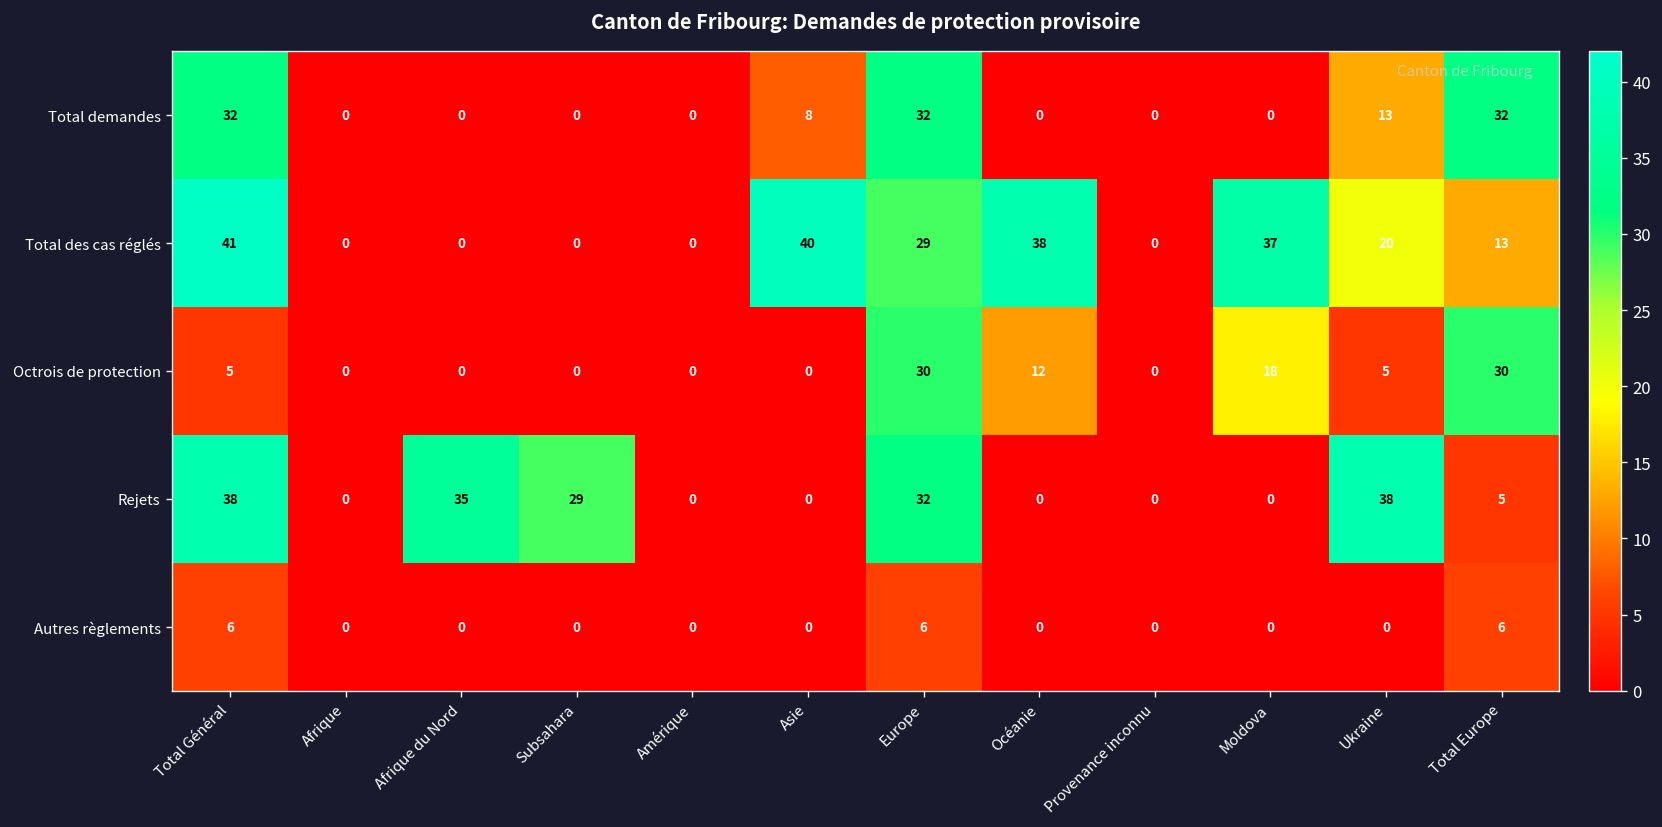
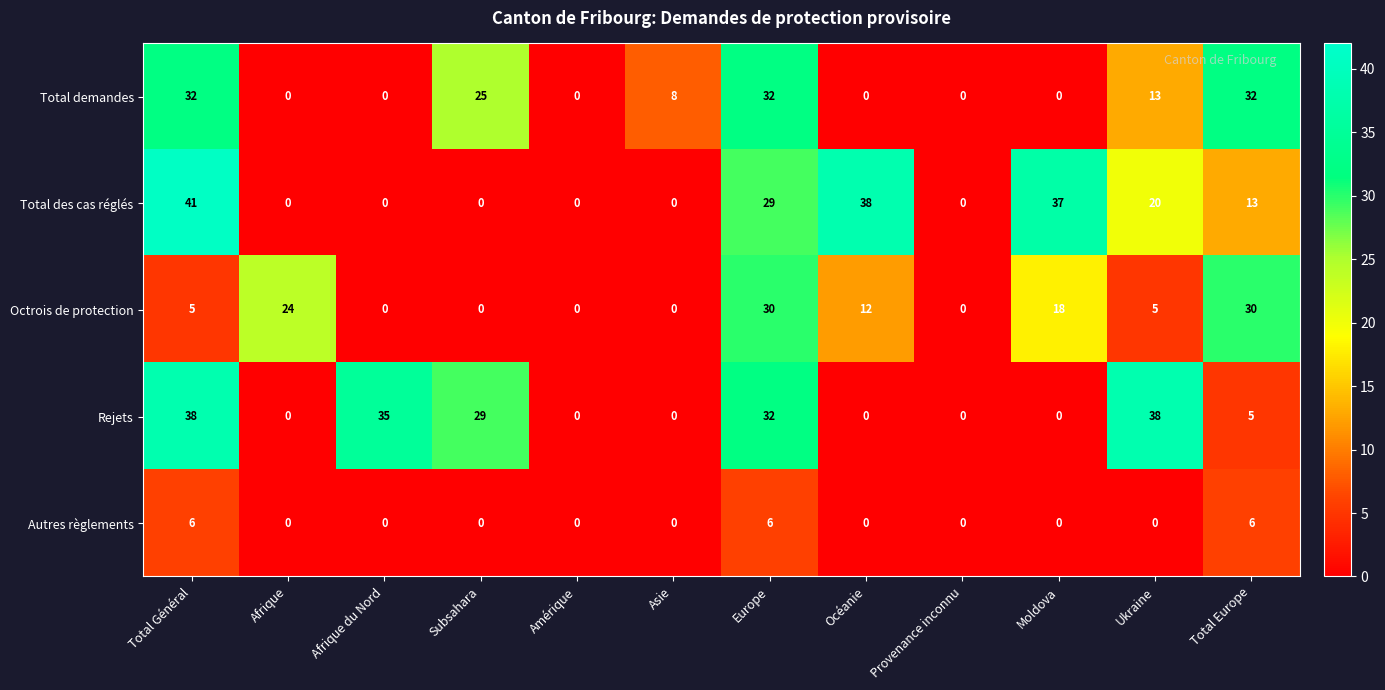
Total demandes, Subsahara: 0 -> 25
Total des cas réglés, Asie: 40 -> 0
Octrois de protection, Afrique: 0 -> 24
